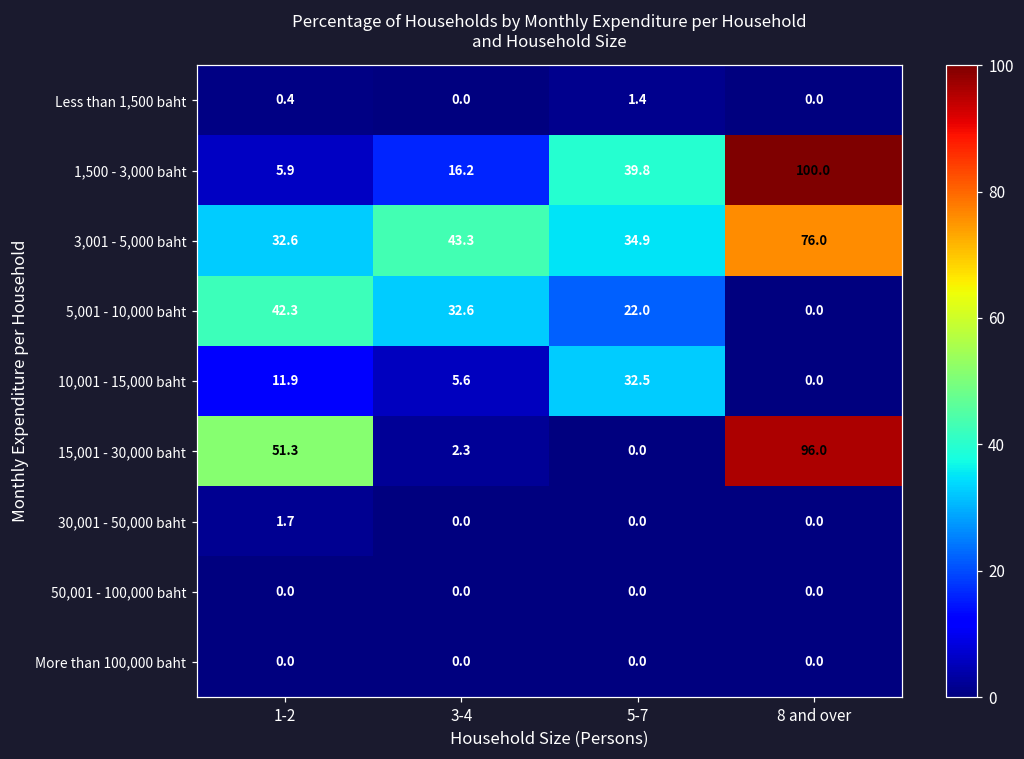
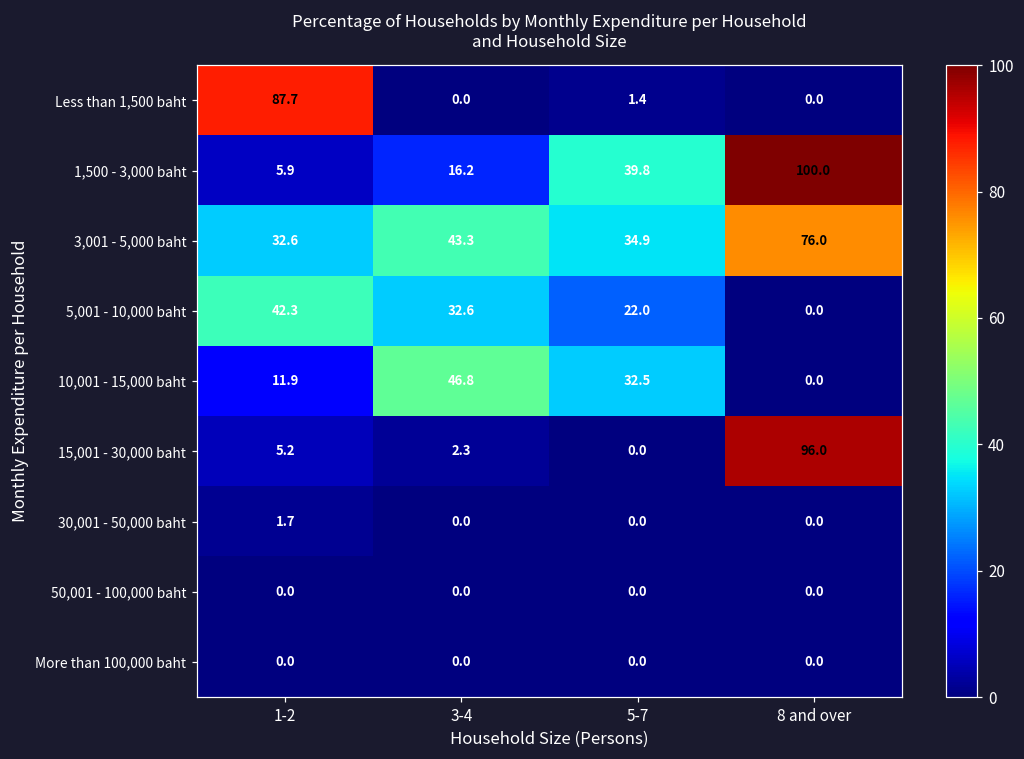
Less than 1,500 baht, 1-2: 0.4 -> 87.7
10,001 - 15,000 baht, 3-4: 5.6 -> 46.8
15,001 - 30,000 baht, 1-2: 51.3 -> 5.2
